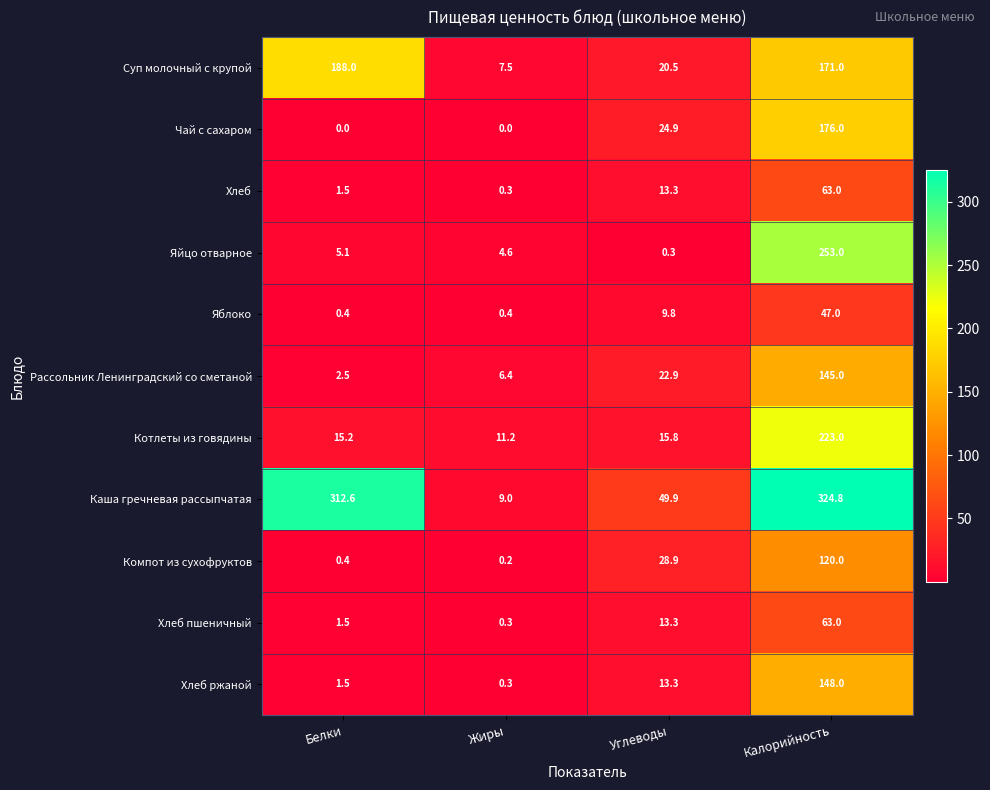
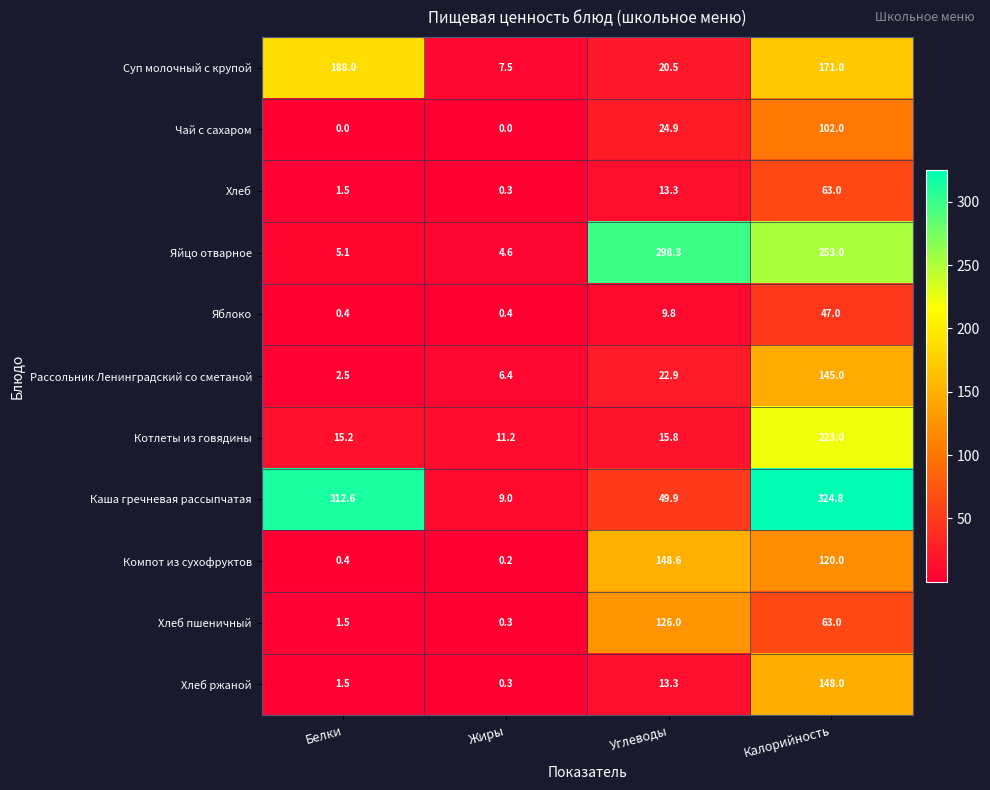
Чай с сахаром, Калорийность: 176.0 -> 102.0
Яйцо отварное, Углеводы: 0.3 -> 298.3
Компот из сухофруктов, Углеводы: 28.9 -> 148.6
Хлеб пшеничный, Углеводы: 13.3 -> 126.0
